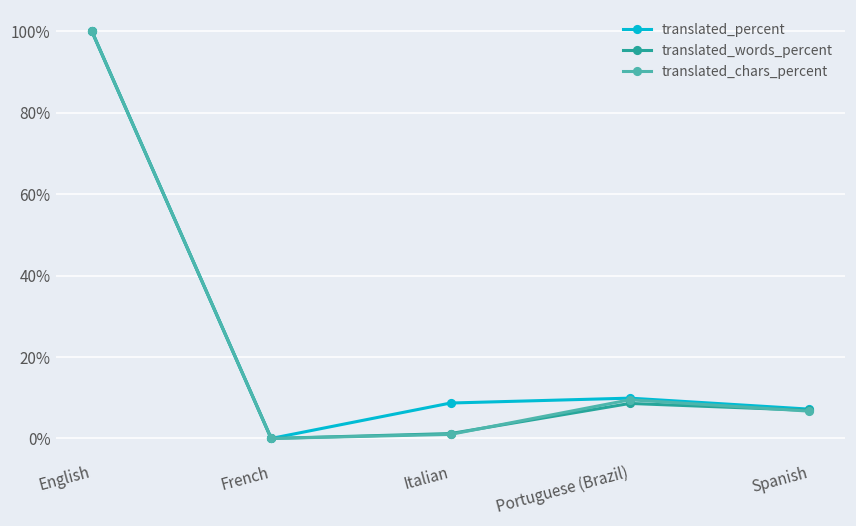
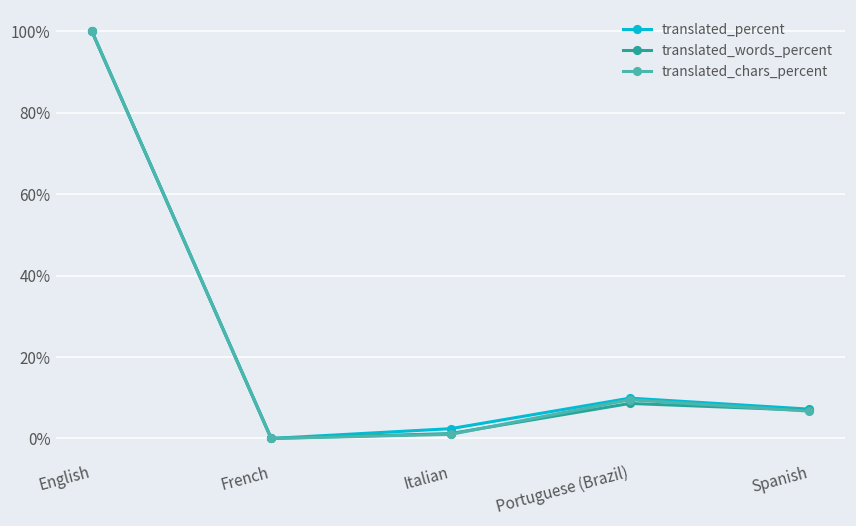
translated_percent, Italian: 9% -> 2%
